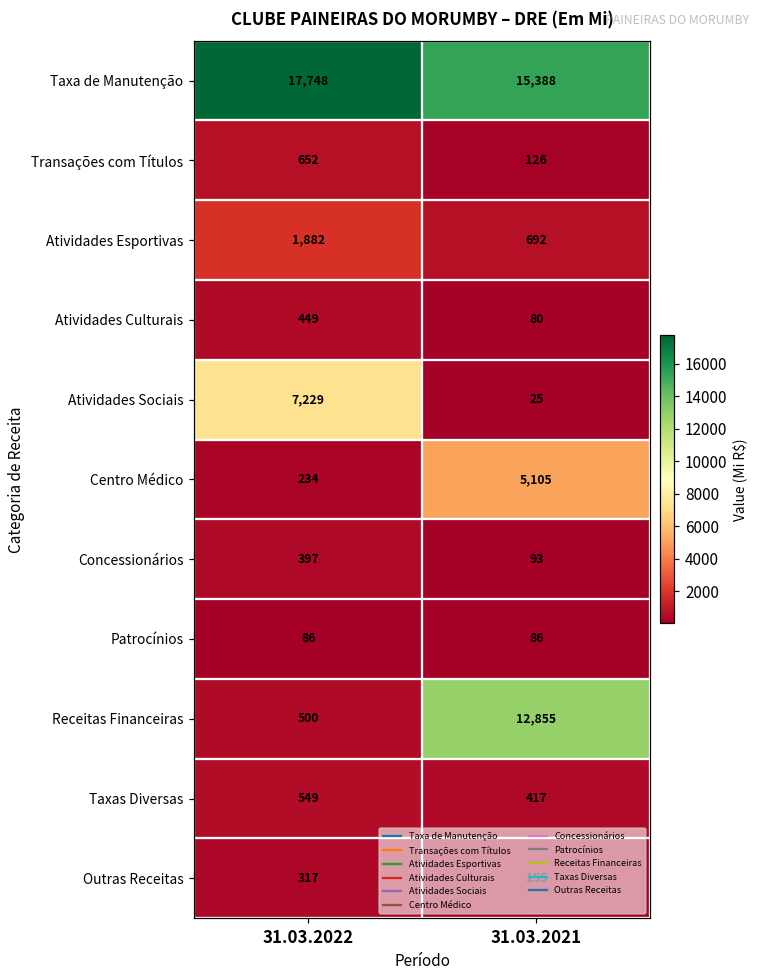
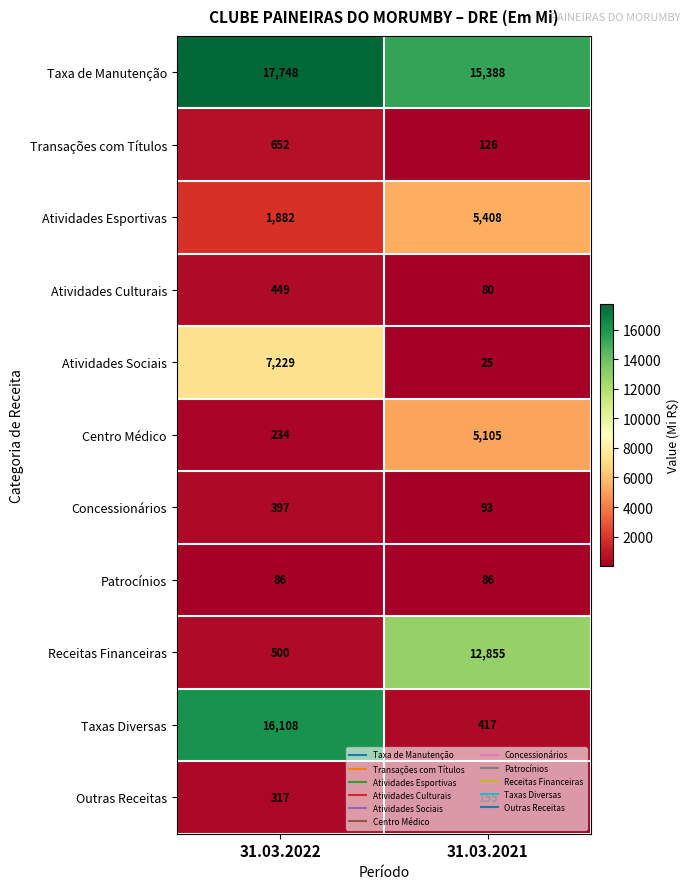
Atividades Esportivas, 31.03.2021: 692 -> 5,408
Taxas Diversas, 31.03.2022: 549 -> 16,108
